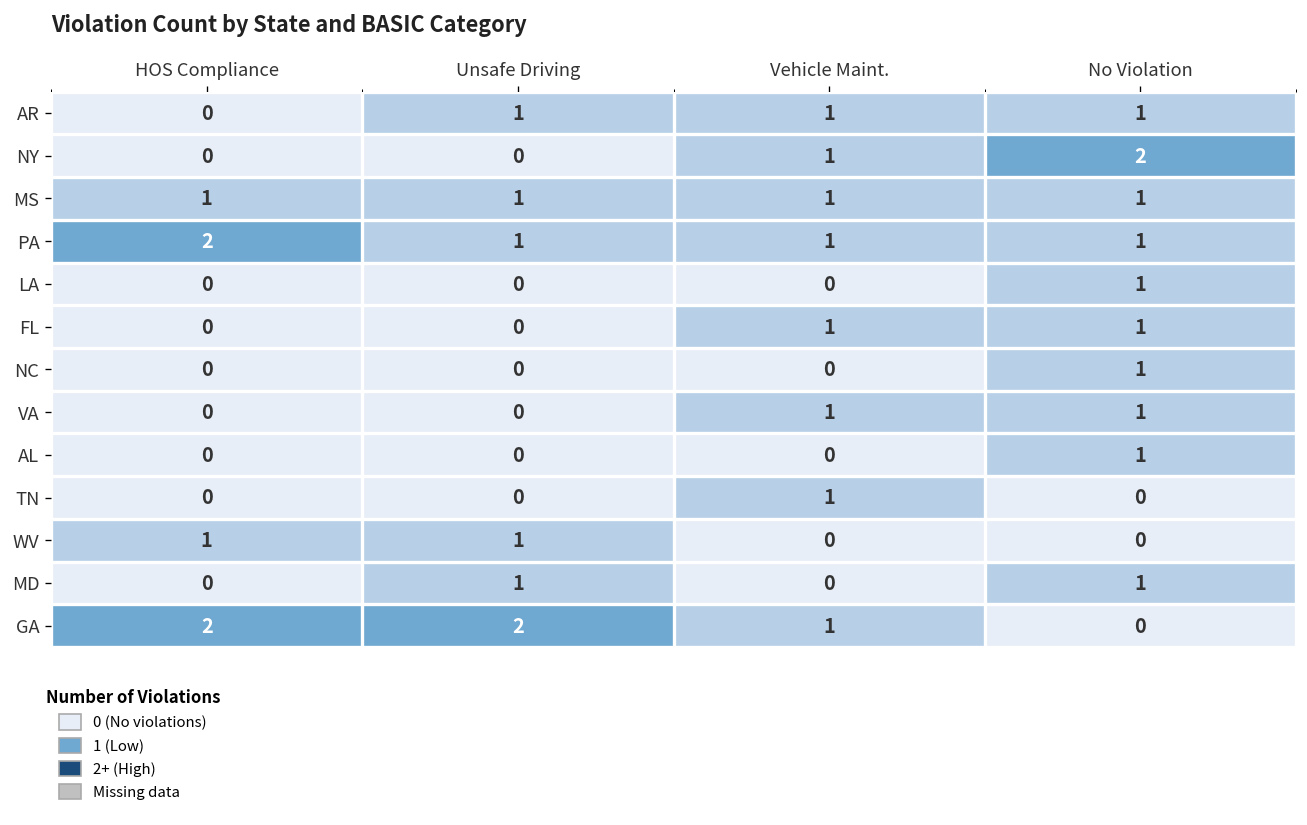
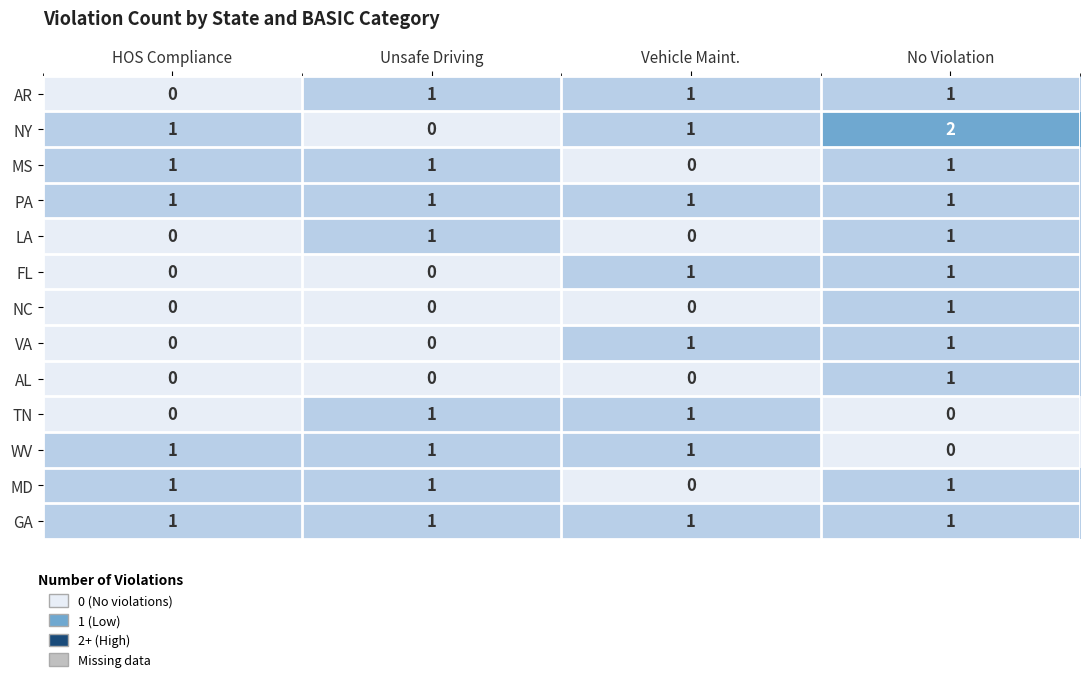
NY, HOS Compliance: 0 -> 1
MS, Vehicle Maint.: 1 -> 0
PA, HOS Compliance: 2 -> 1
LA, Unsafe Driving: 0 -> 1
TN, Unsafe Driving: 0 -> 1
WV, Vehicle Maint.: 0 -> 1
MD, HOS Compliance: 0 -> 1
GA, HOS Compliance: 2 -> 1
GA, Unsafe Driving: 2 -> 1
GA, No Violation: 0 -> 1
